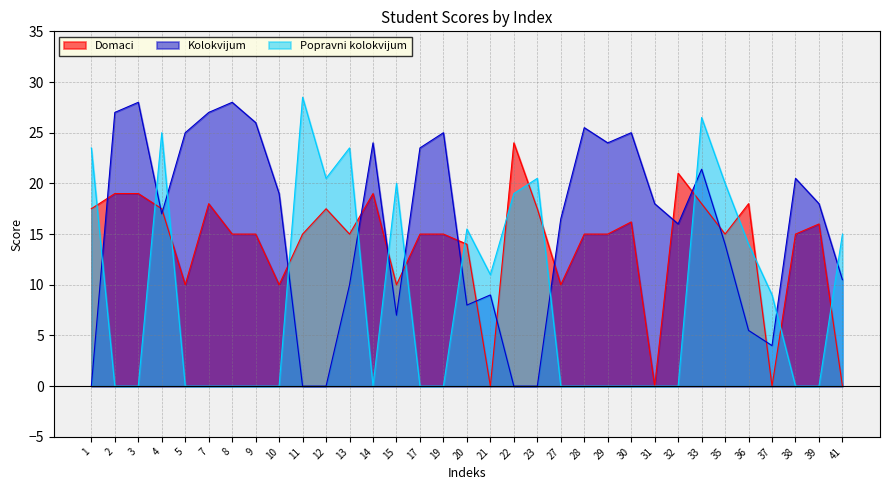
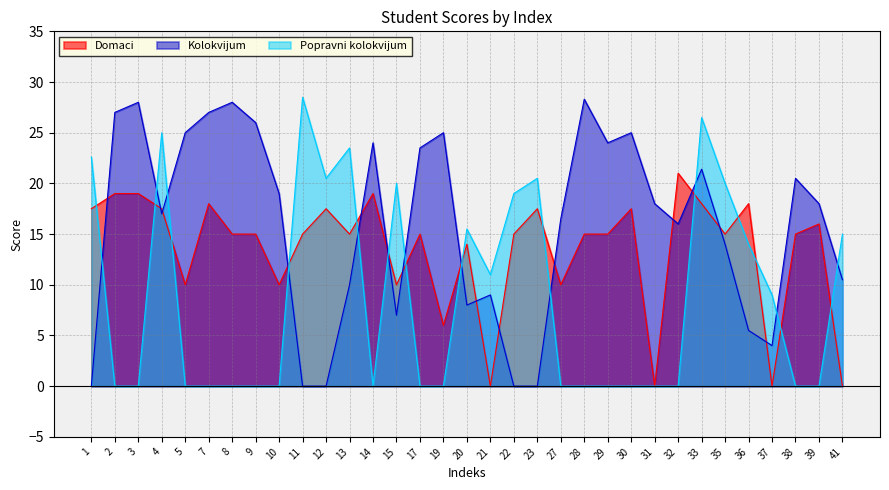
Popravni kolokvijum, 1: 23.5 -> 22.6
Domaci, 19: 15 -> 6
Domaci, 22: 24 -> 15
Kolokvijum, 28: 25.5 -> 28.3
Domaci, 30: 16.2 -> 17.5
